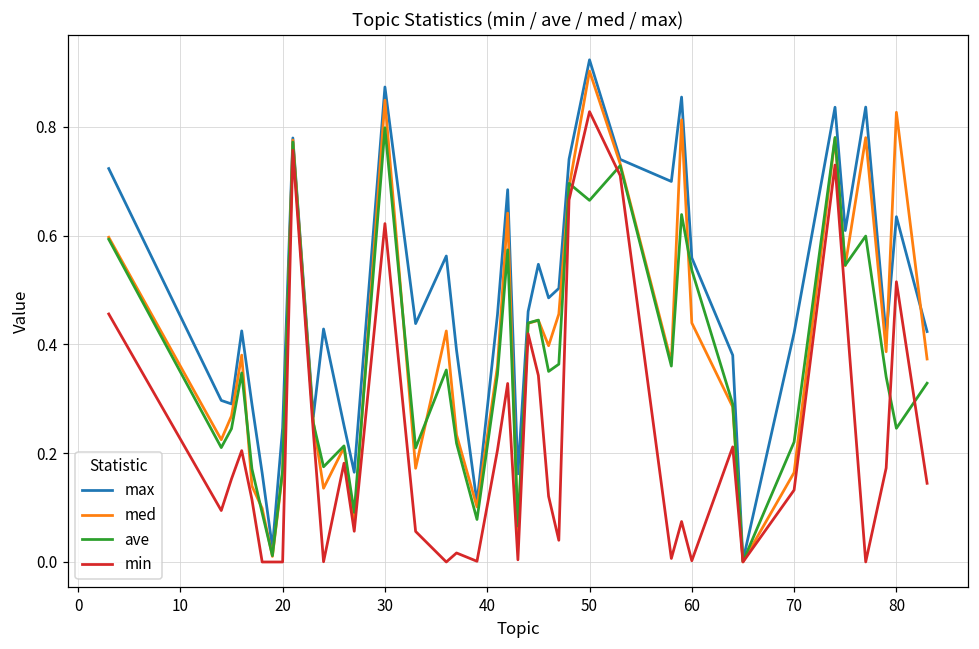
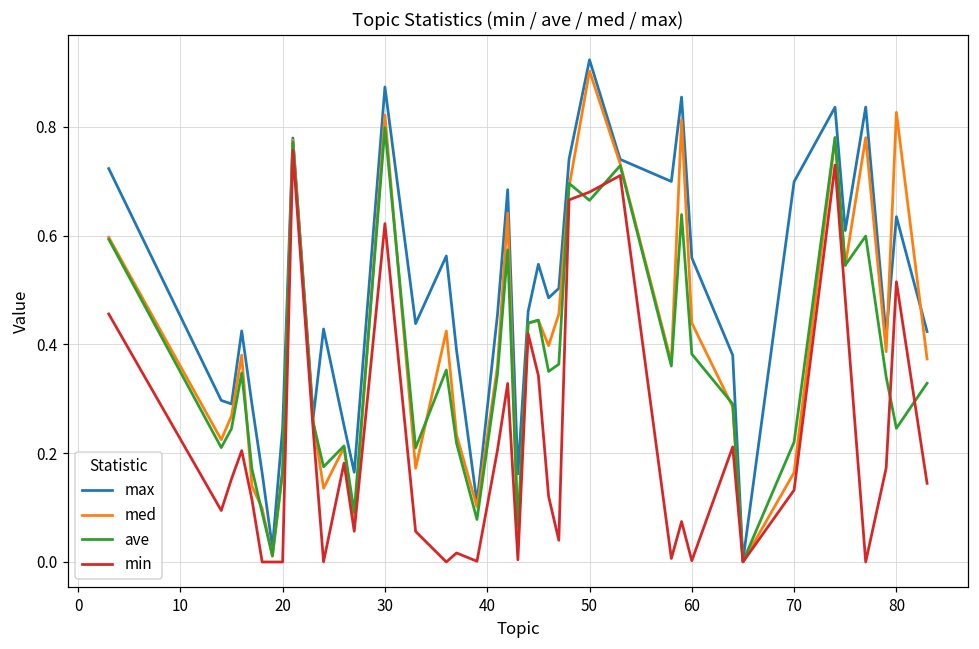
med, 30: 0.85 -> 0.82
min, 50: 0.83 -> 0.68
ave, 60: 0.54 -> 0.38
max, 70: 0.42 -> 0.70
